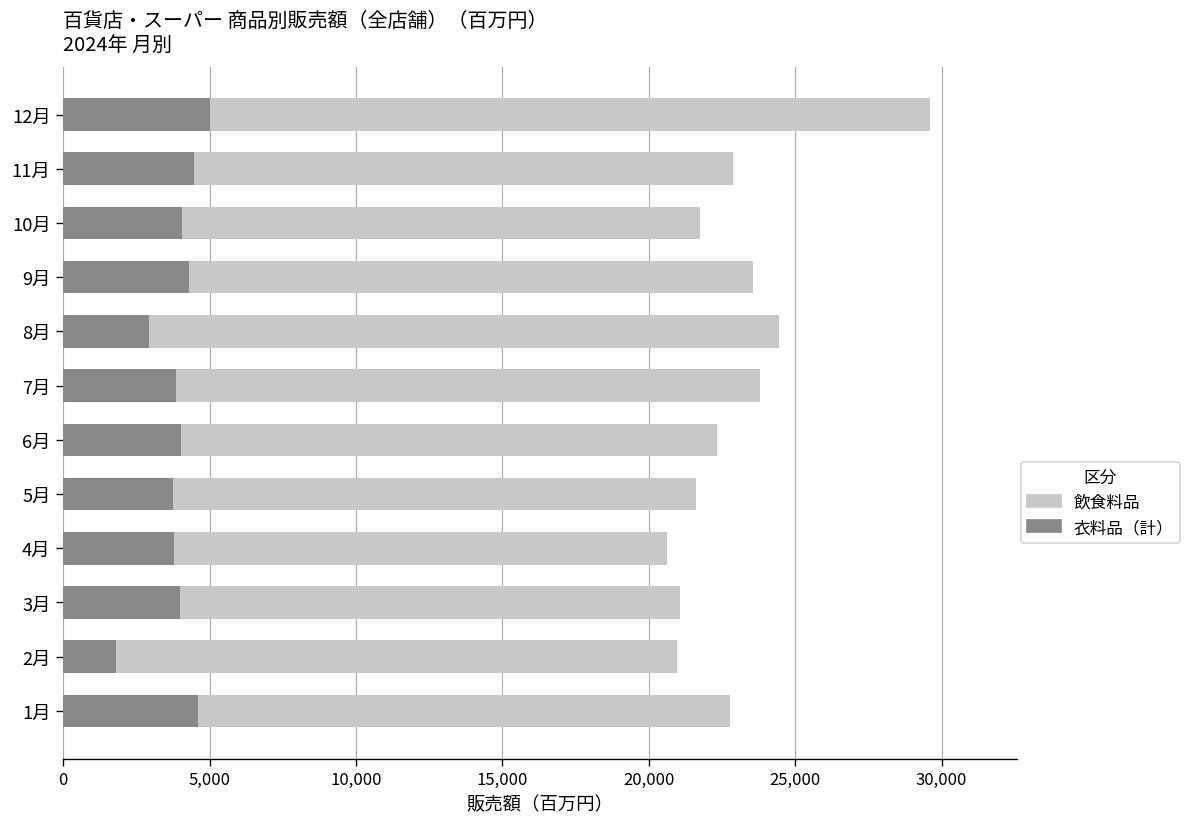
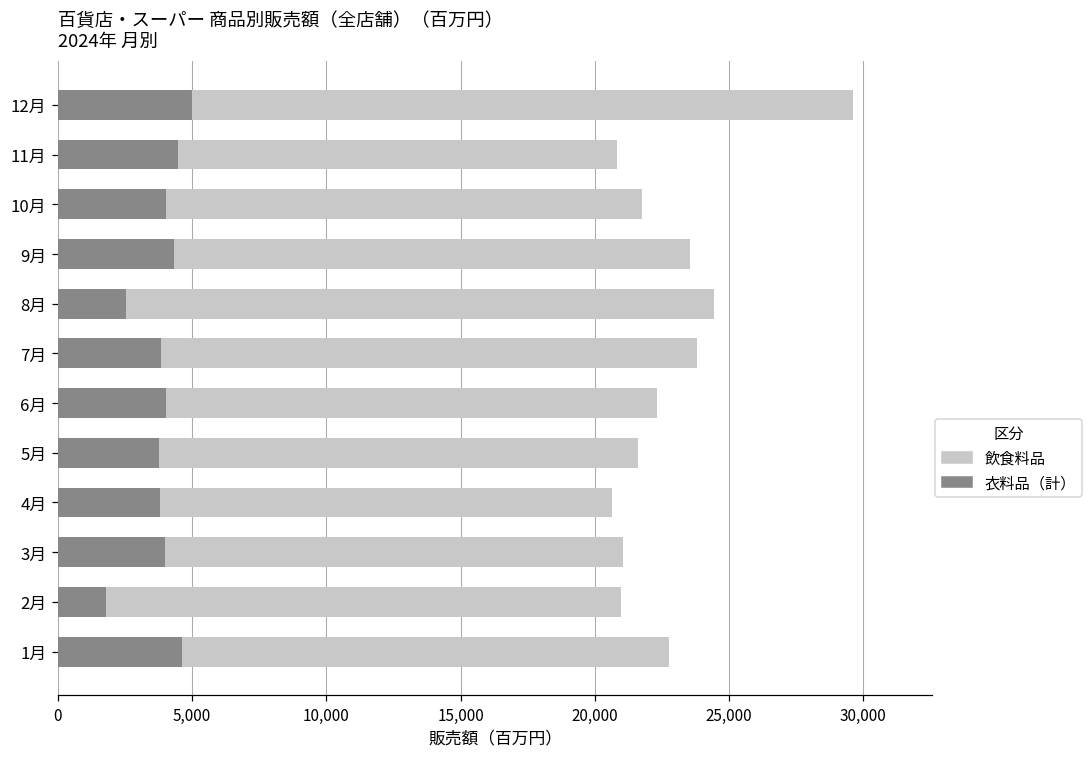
飲食料品, 11月: 22,900 -> 20,800
衣料品（計）, 8月: 2,900 -> 2,500
